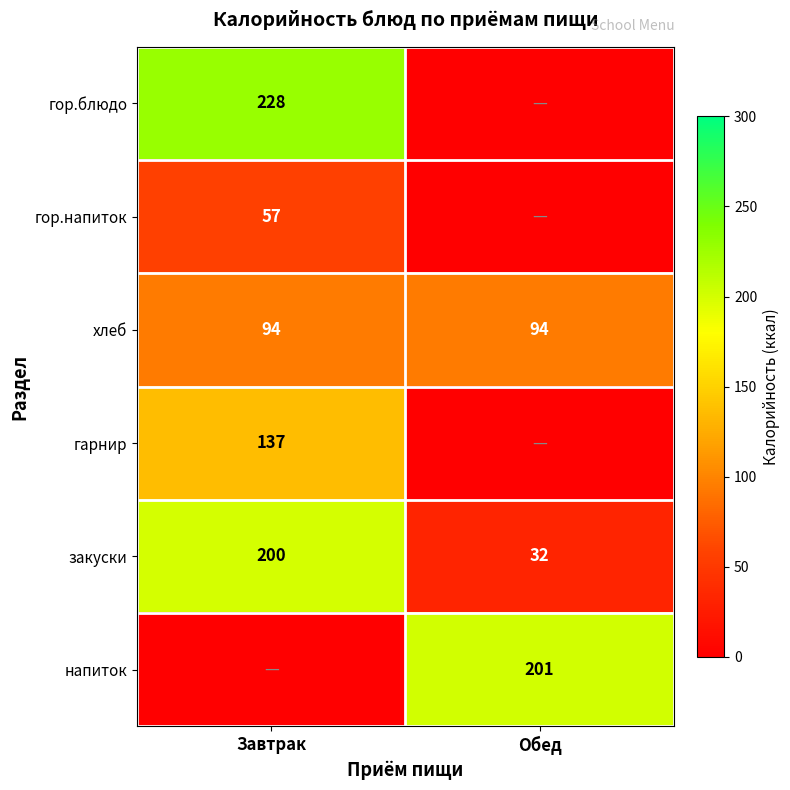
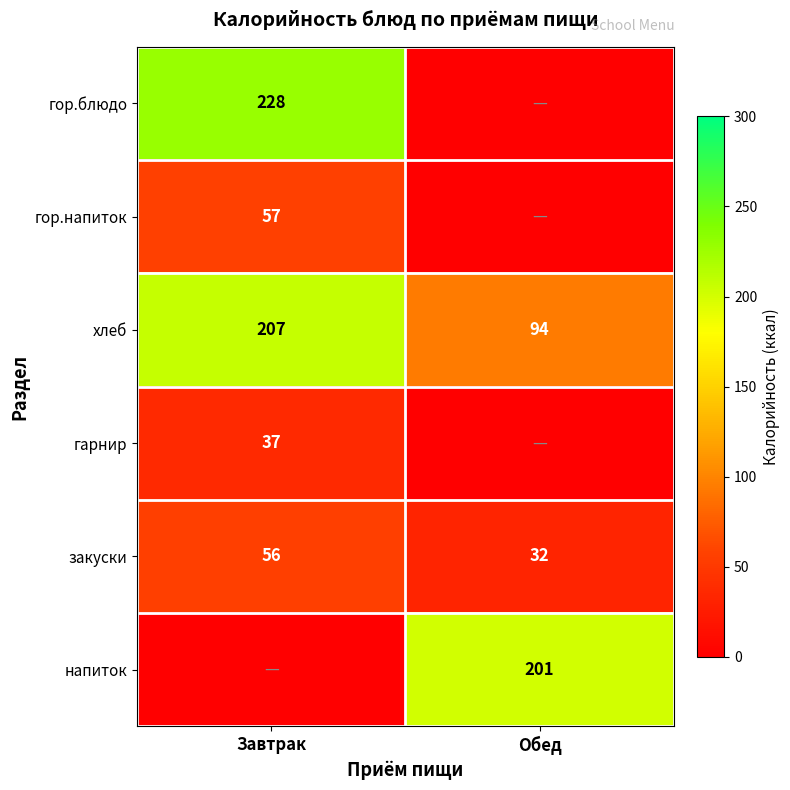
хлеб, Завтрак: 94 -> 207
гарнир, Завтрак: 137 -> 37
закуски, Завтрак: 200 -> 56
